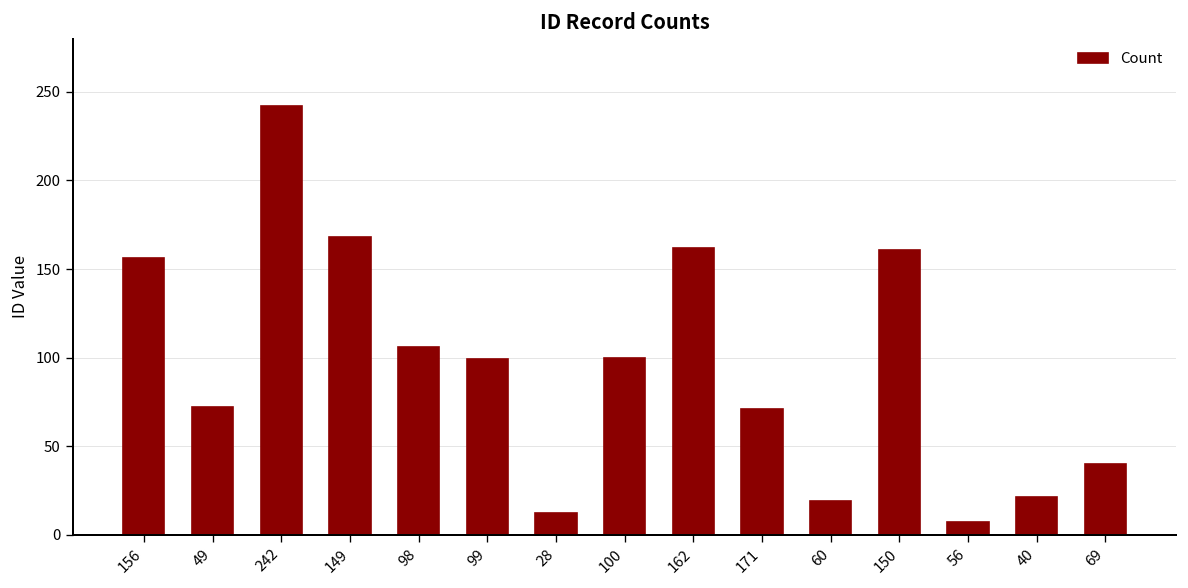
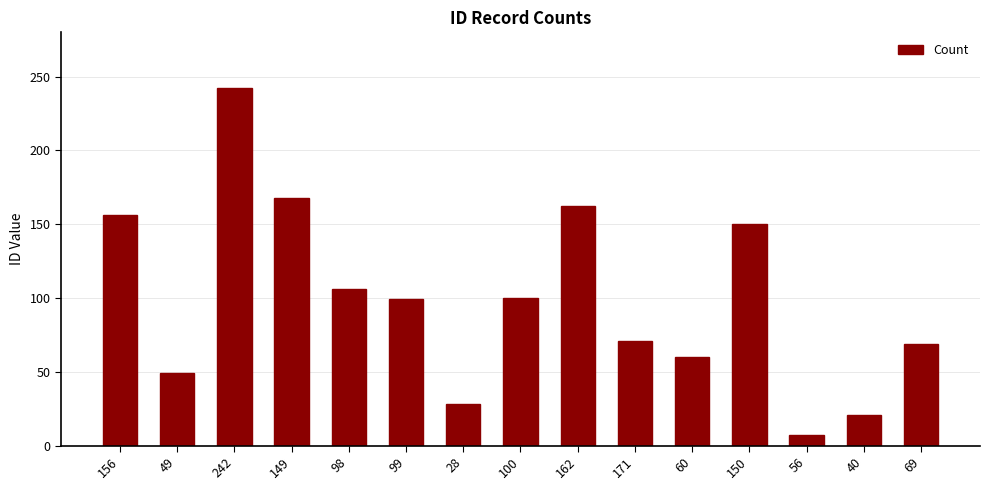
49: 72 -> 49
28: 12 -> 28
60: 19 -> 60
150: 161 -> 150
69: 40 -> 69
